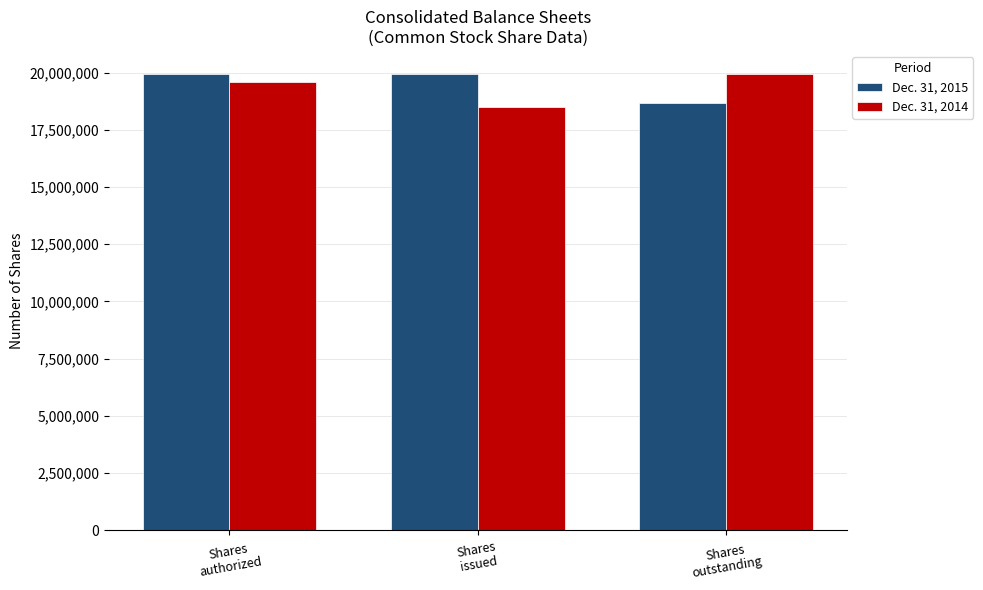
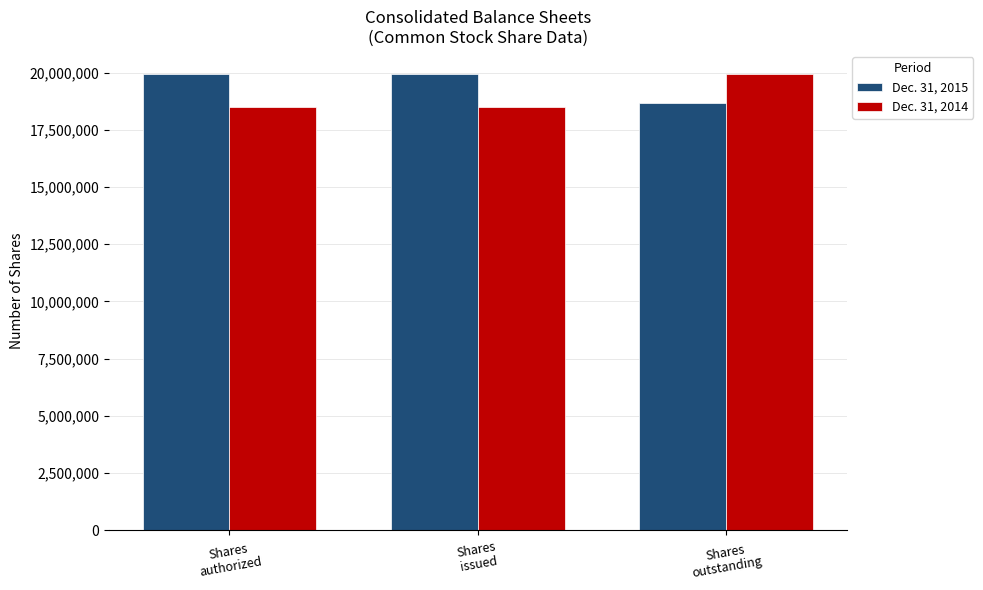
Dec. 31, 2014, Shares authorized: 19,600,000 -> 18,500,000
